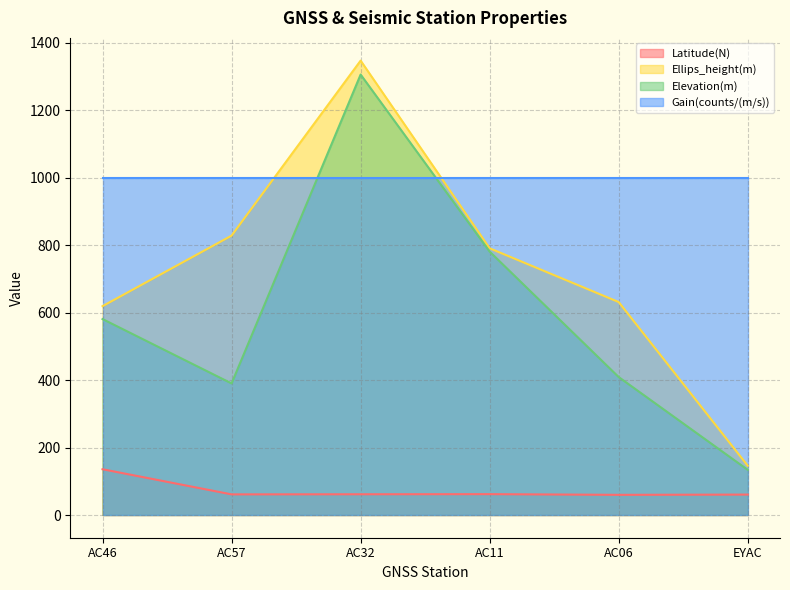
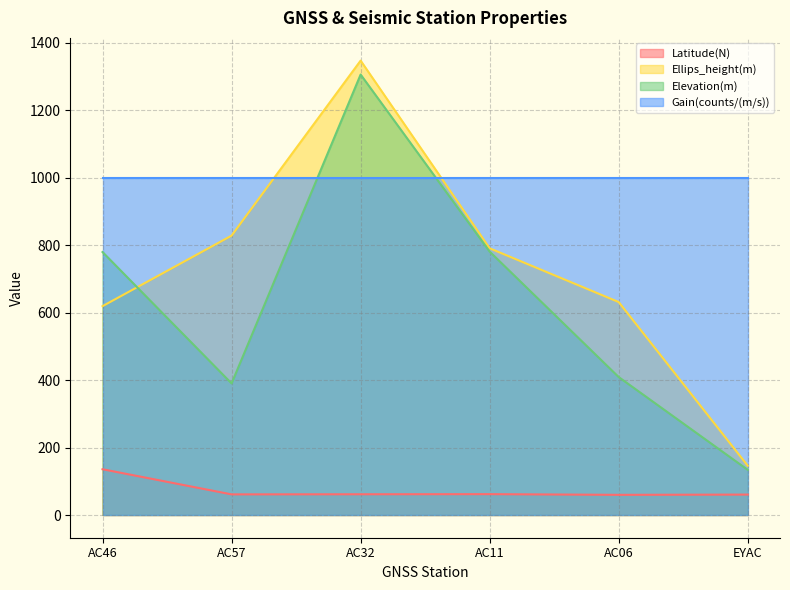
Elevation(m), AC46: 580 -> 780
